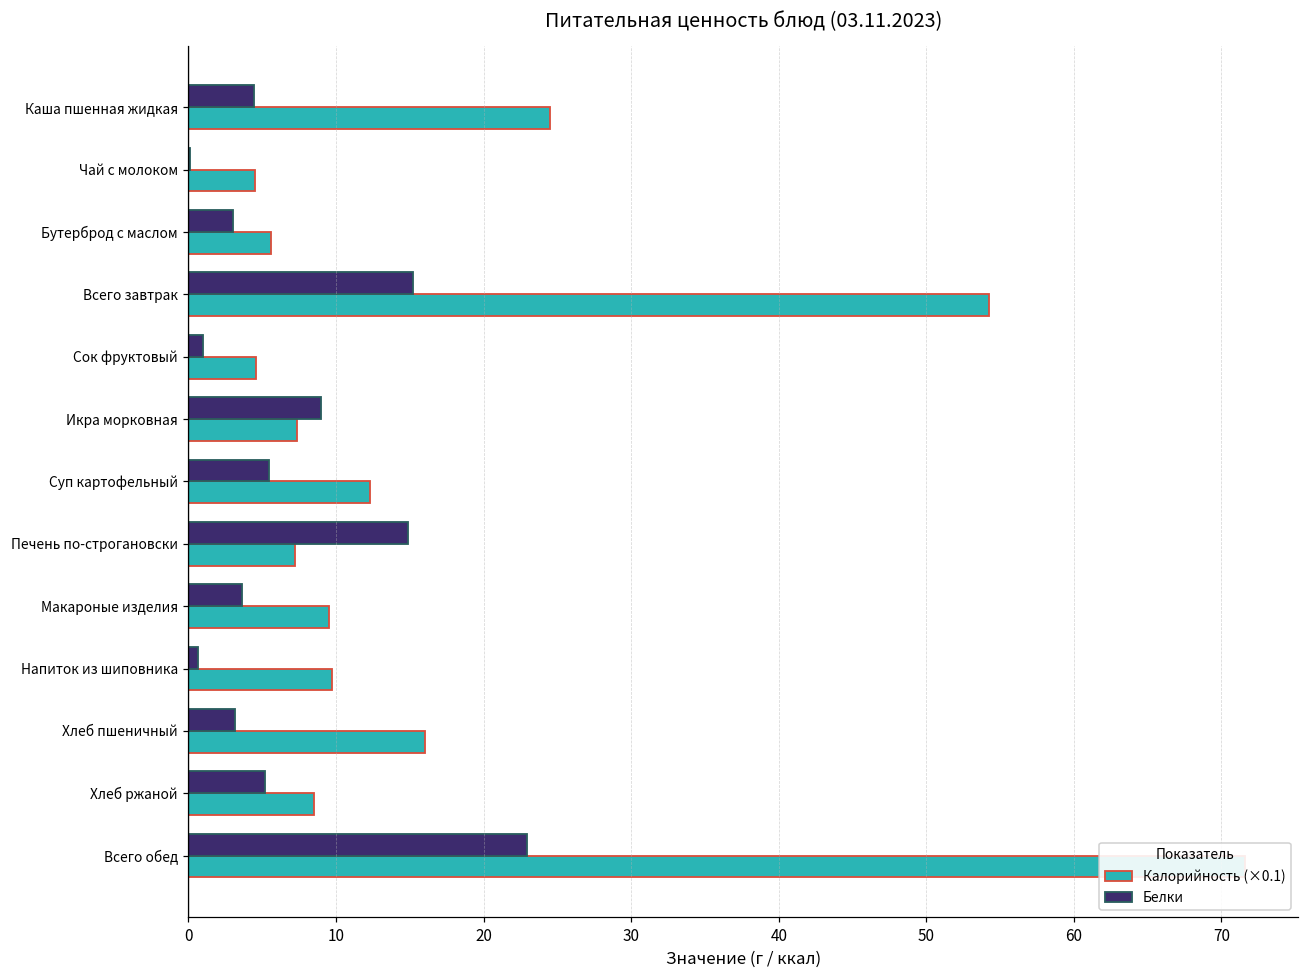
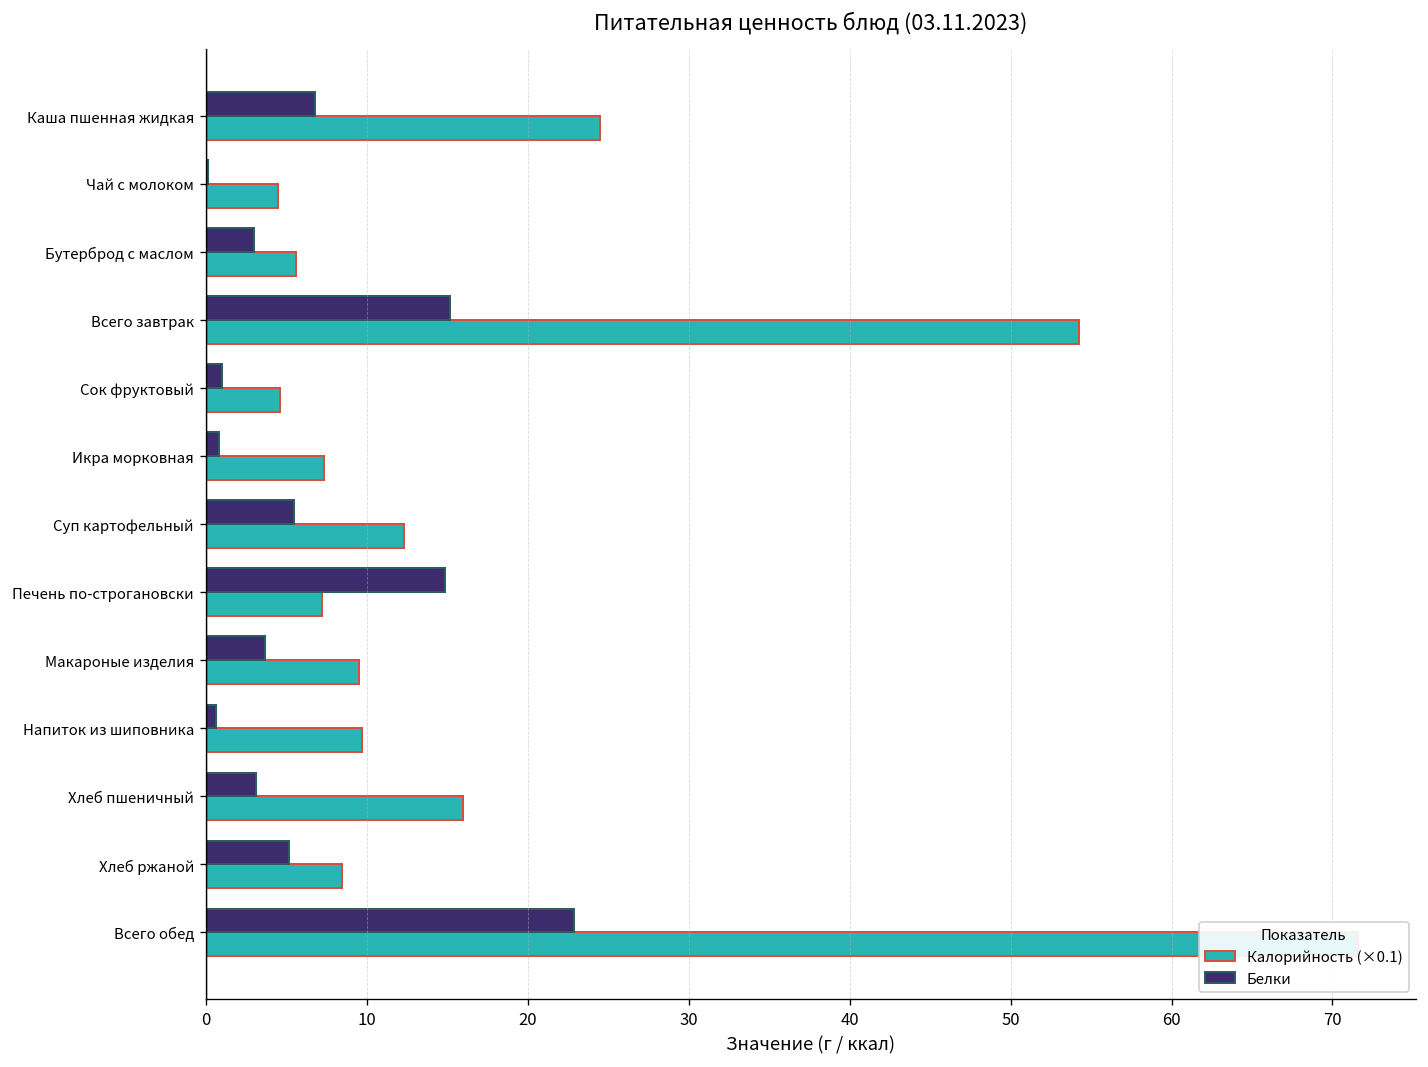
Белки, Каша пшенная жидкая: 4.5 -> 6.8
Белки, Икра морковная: 9.0 -> 0.9
